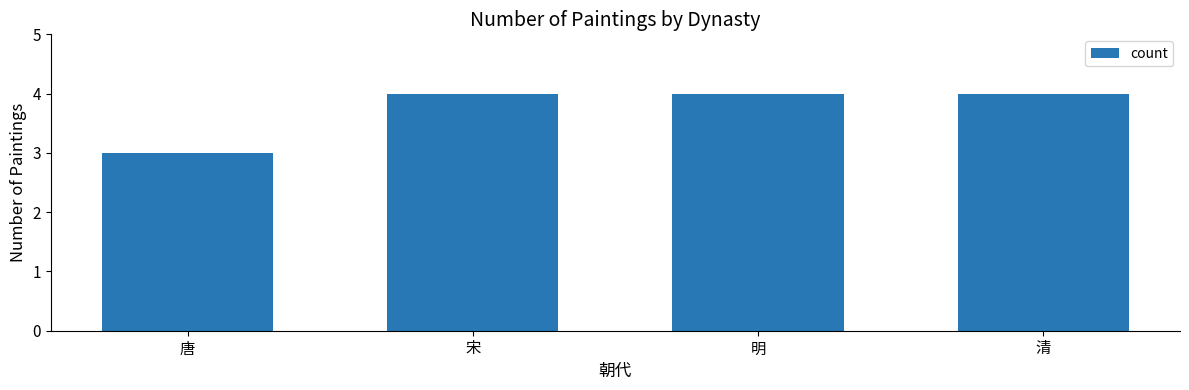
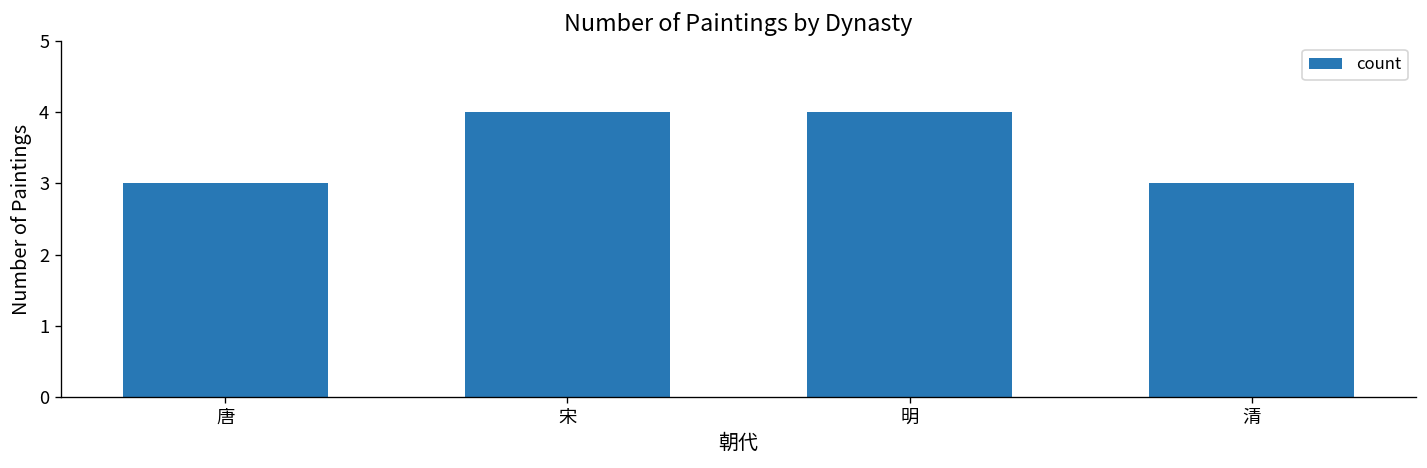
清: 4 -> 3
